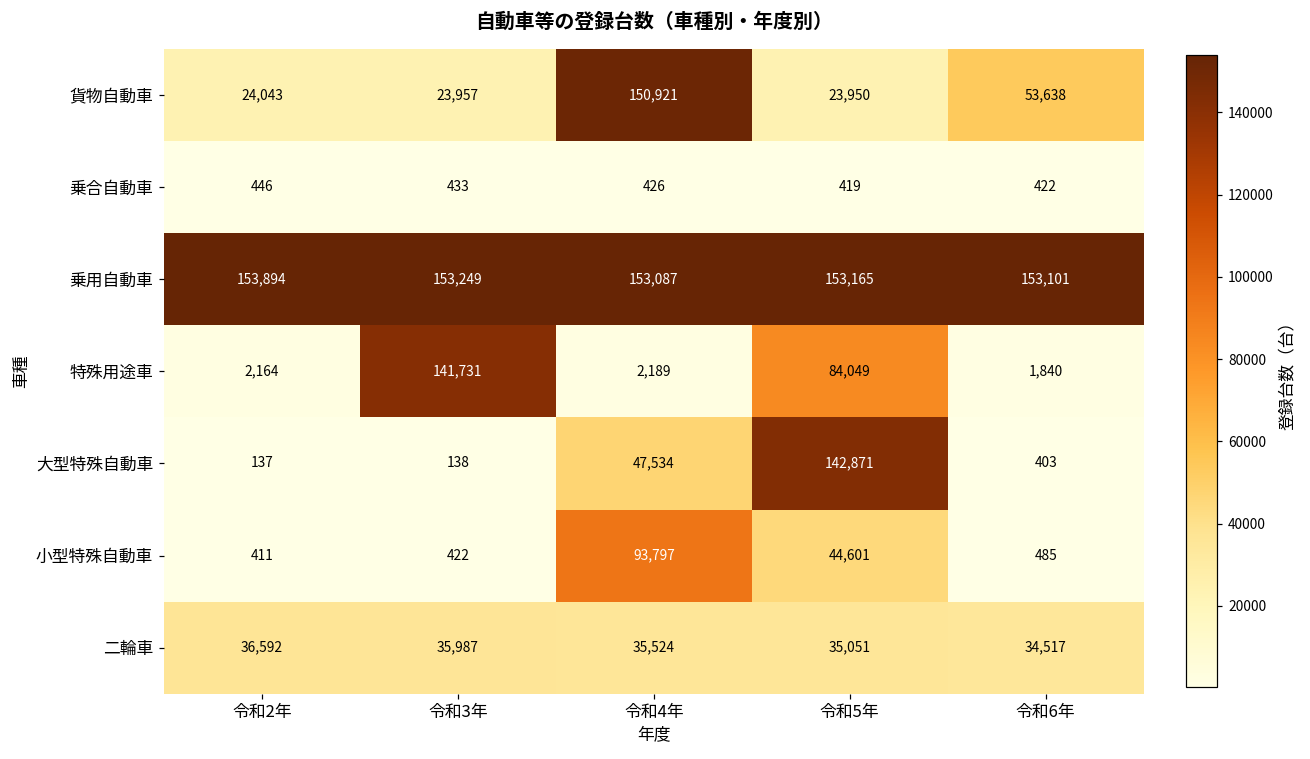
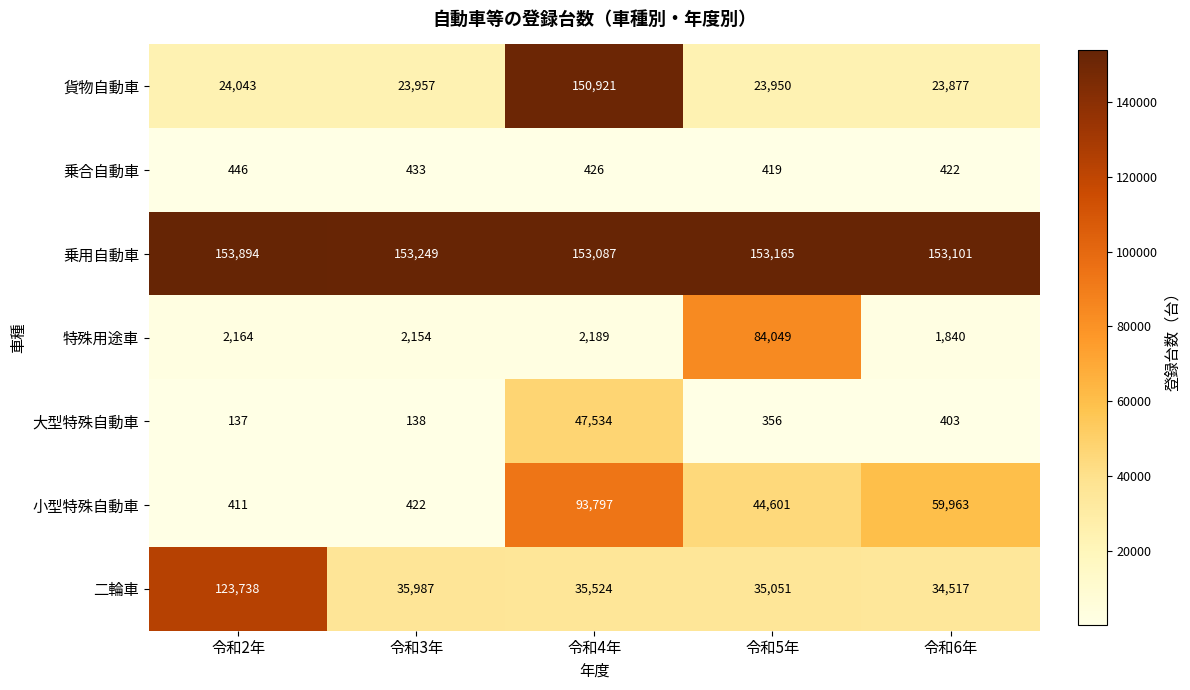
貨物自動車, 令和6年: 53,638 -> 23,877
特殊用途車, 令和3年: 141,731 -> 2,154
大型特殊自動車, 令和5年: 142,871 -> 356
小型特殊自動車, 令和6年: 485 -> 59,963
二輪車, 令和2年: 36,592 -> 123,738
